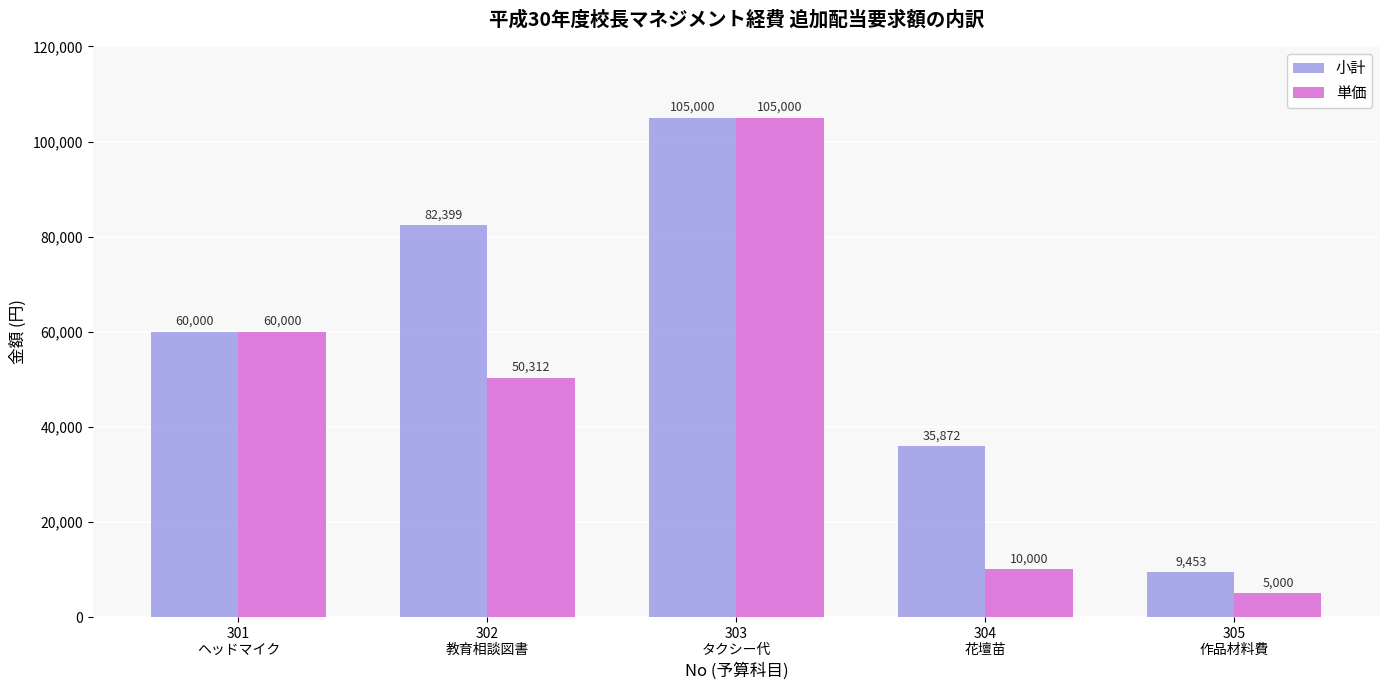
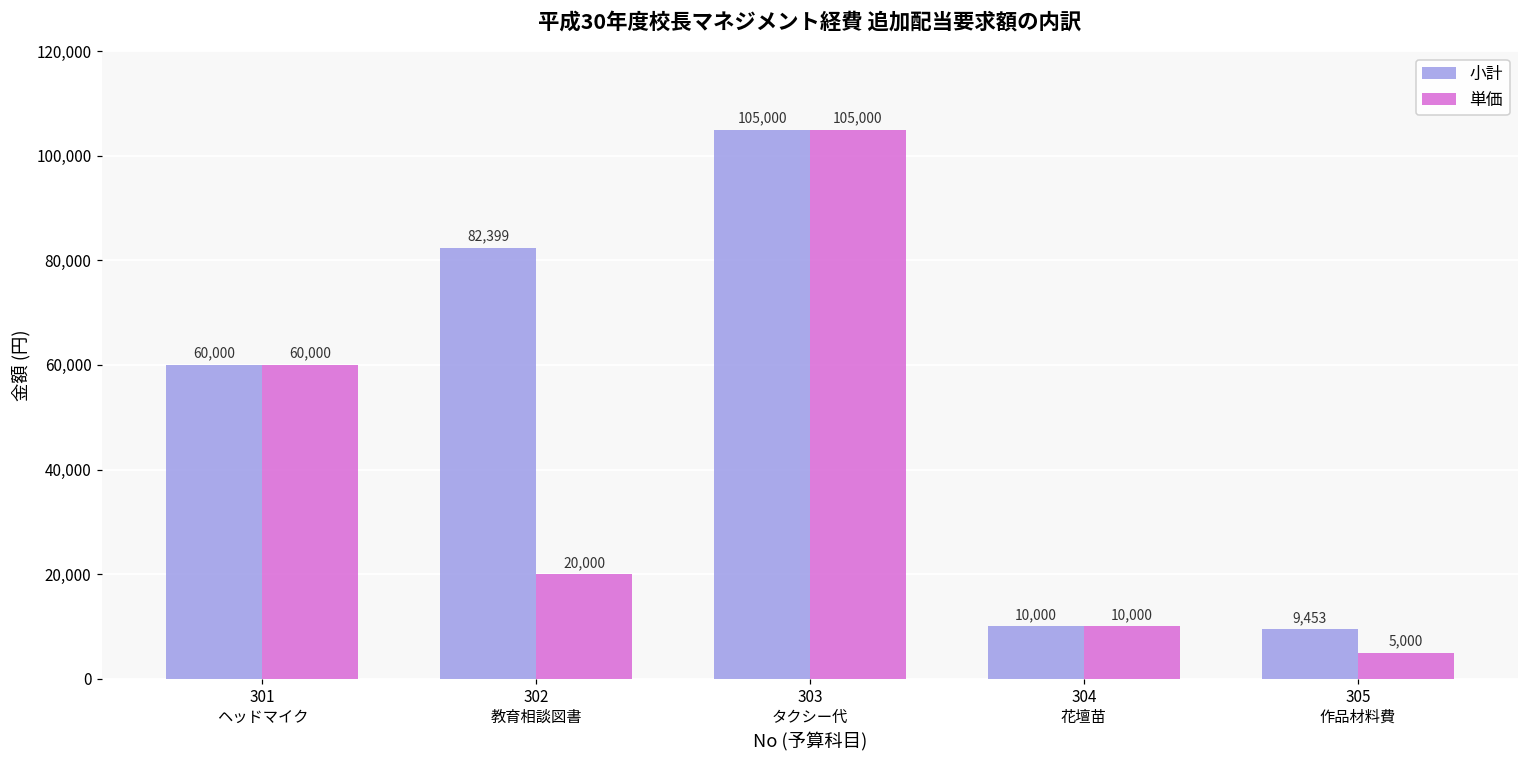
単価, 302 教育相談図書: 50,312 -> 20,000
小計, 304 花壇苗: 35,872 -> 10,000
